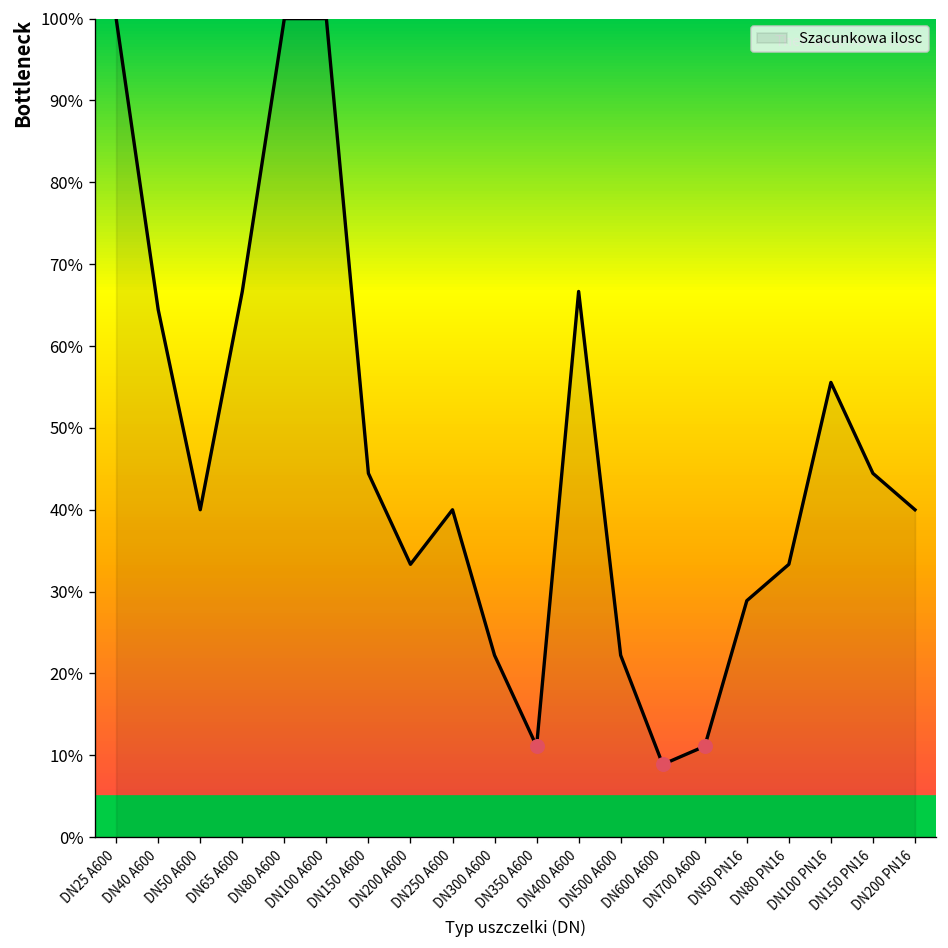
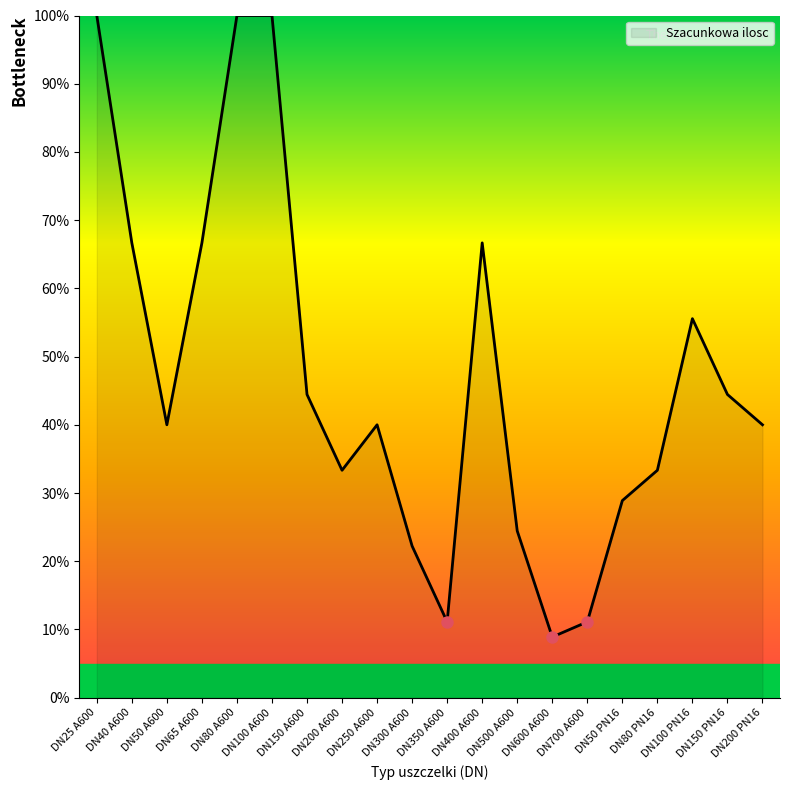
Szacunkowa ilosc, DN40 A600: 64% -> 67%
Szacunkowa ilosc, DN500 A600: 22% -> 24%
